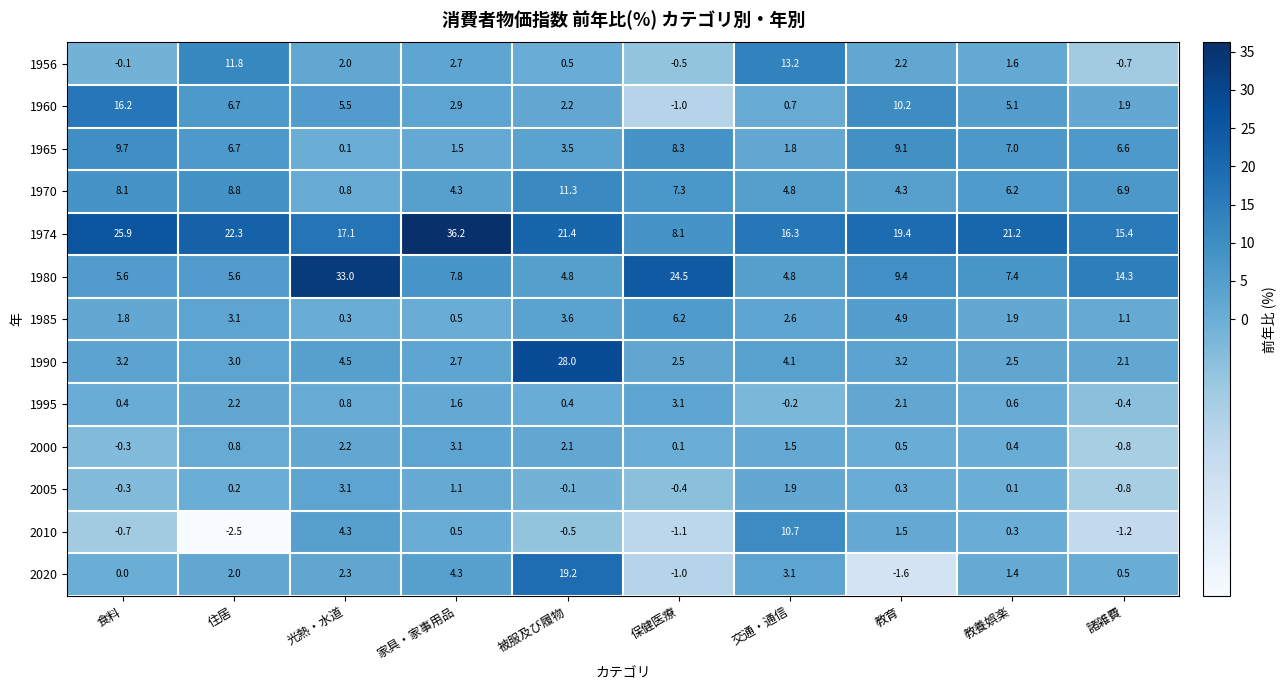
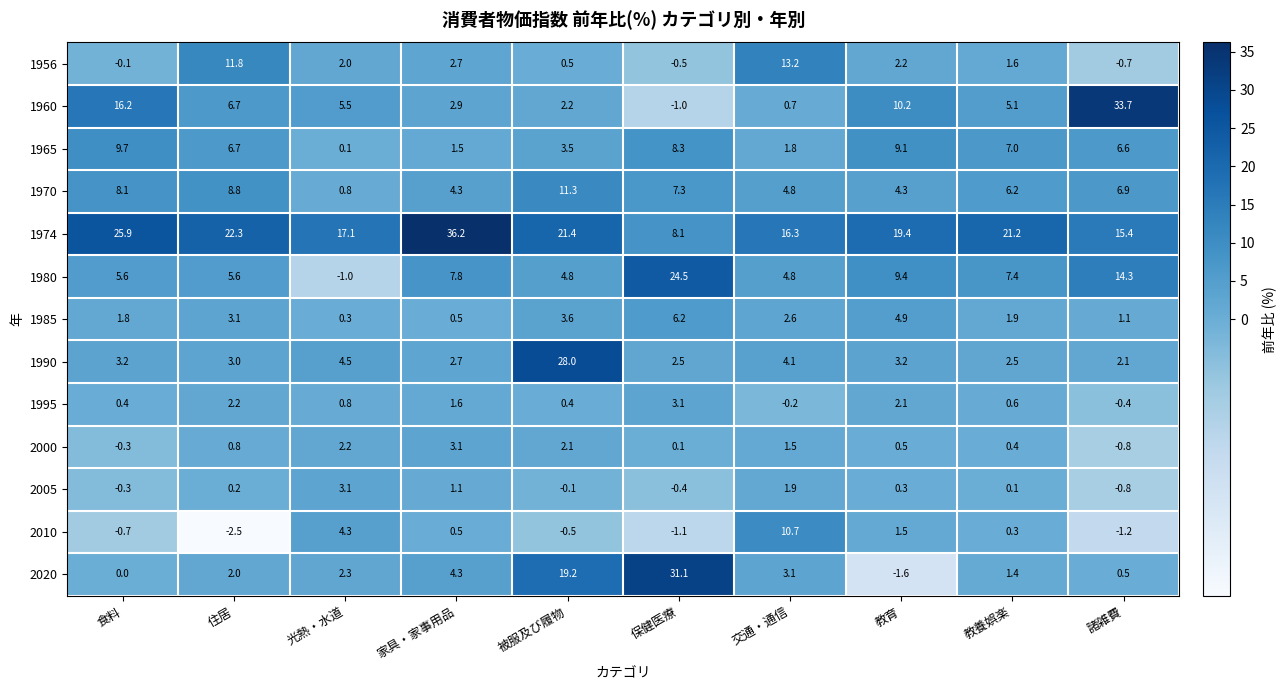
1960, 諸雑費: 1.9 -> 33.7
1980, 光熱・水道: 33.0 -> -1.0
2020, 保健医療: -1.0 -> 31.1
